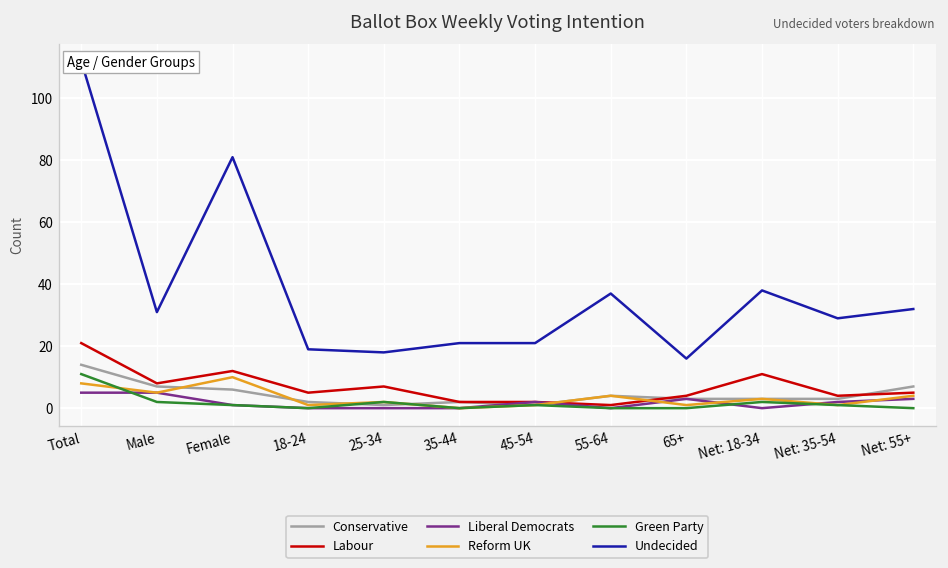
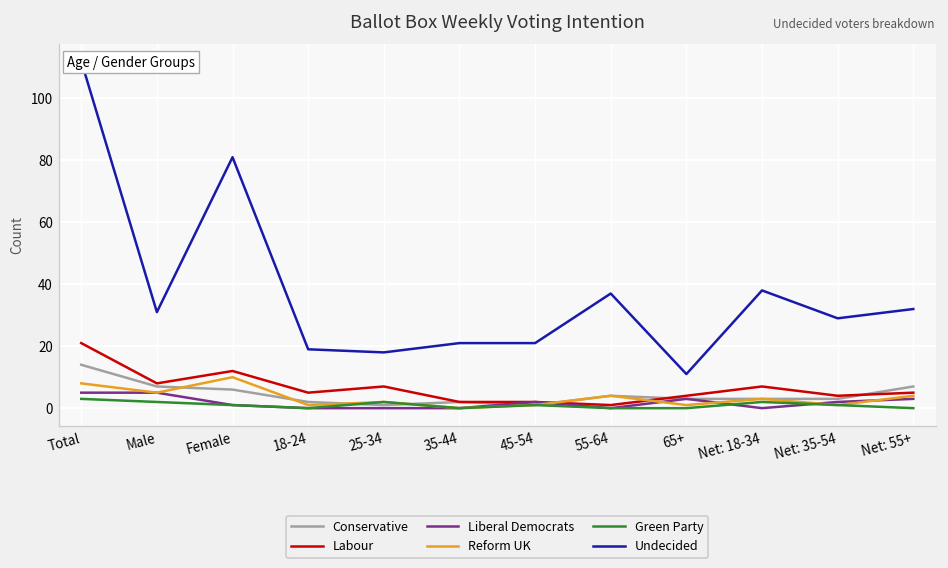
Green Party, Total: 11 -> 3
Undecided, 65+: 16 -> 11
Labour, Net: 18-34: 11 -> 7
